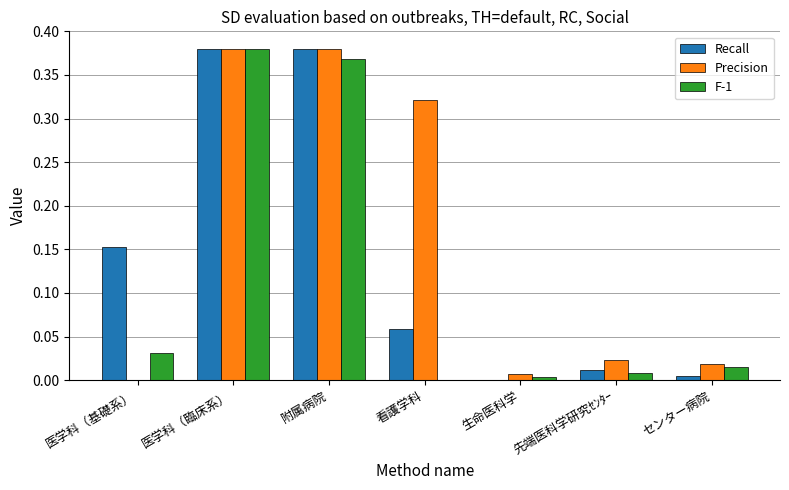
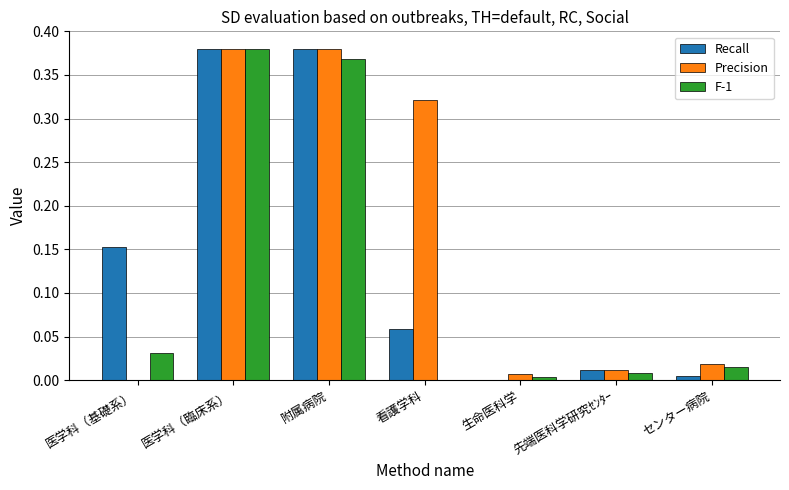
Precision, 先端医科学研究ｾﾝﾀｰ: 0.02 -> 0.01
